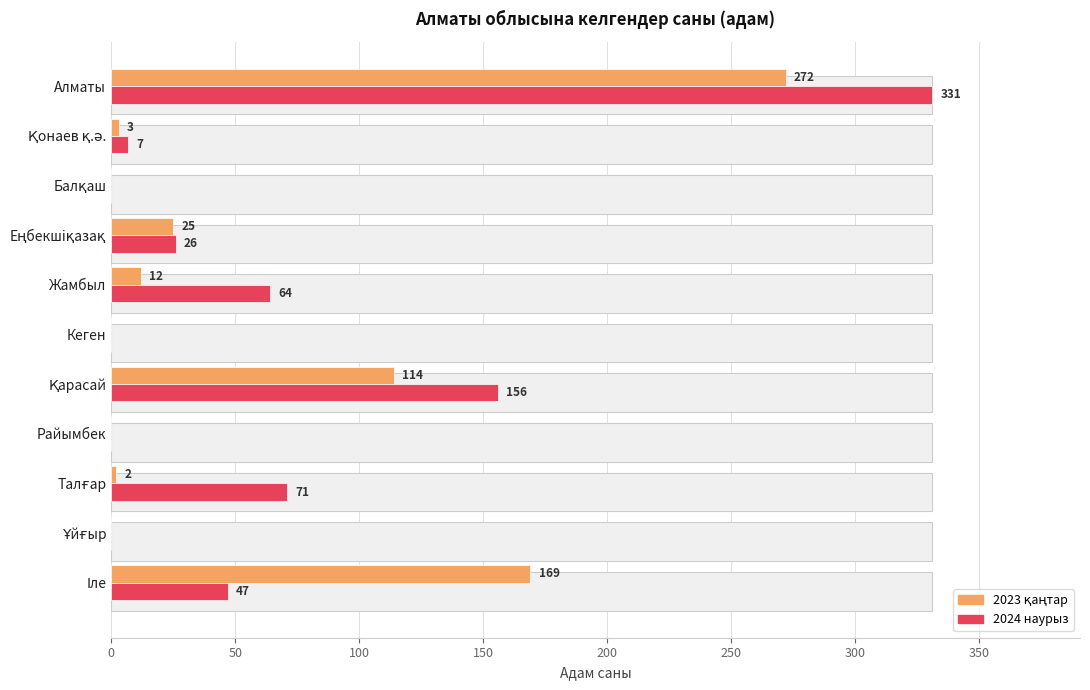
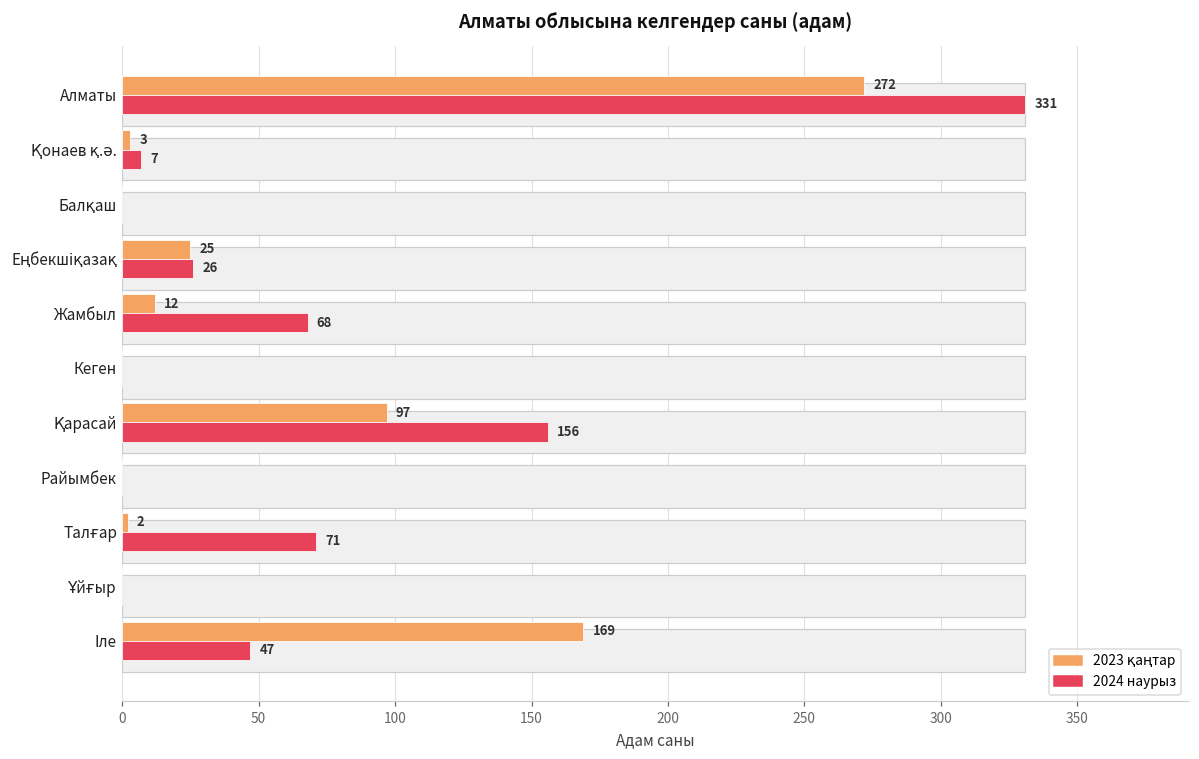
2024 наурыз, Жамбыл: 64 -> 68
2023 қаңтар, Қарасай: 114 -> 97
